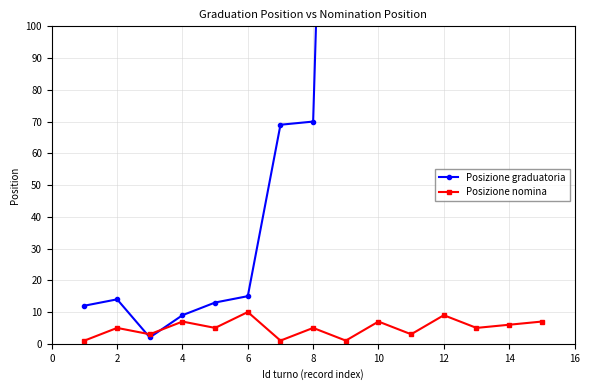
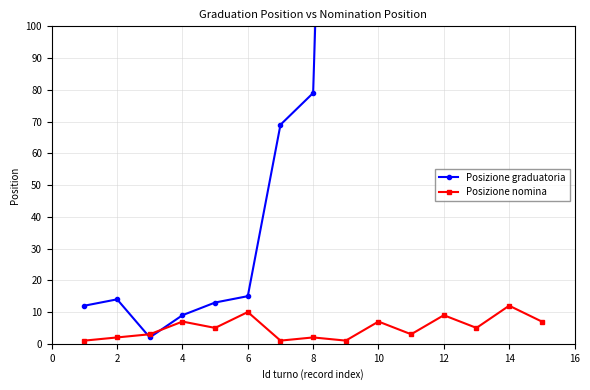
Posizione nomina, 2: 5 -> 2
Posizione graduatoria, 8: 70 -> 79
Posizione nomina, 8: 5 -> 2
Posizione nomina, 14: 6 -> 12
